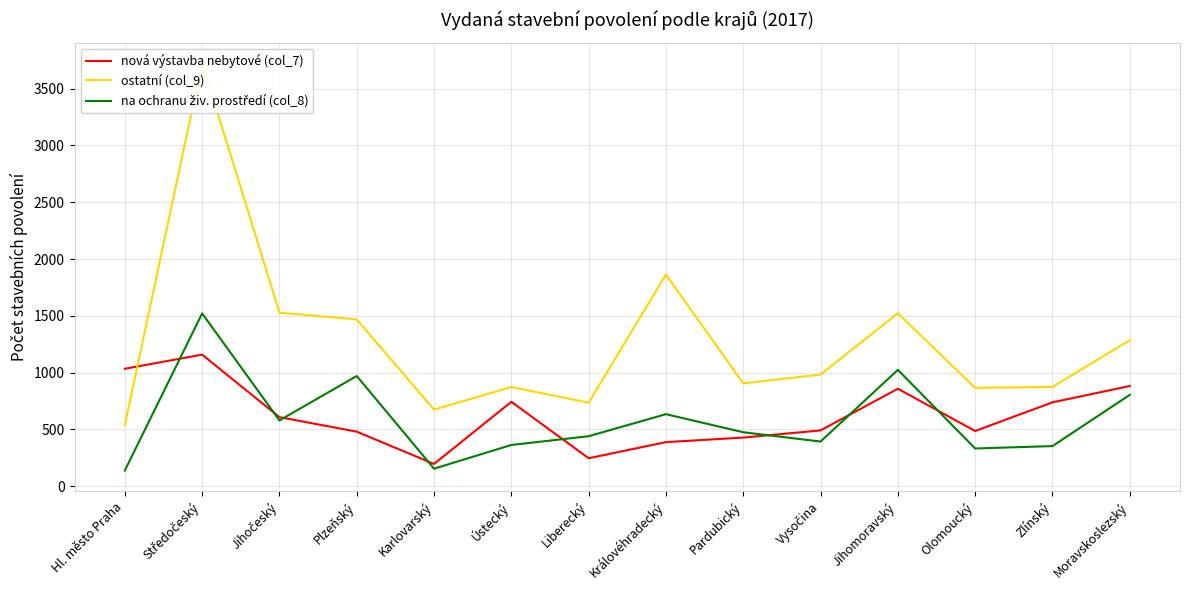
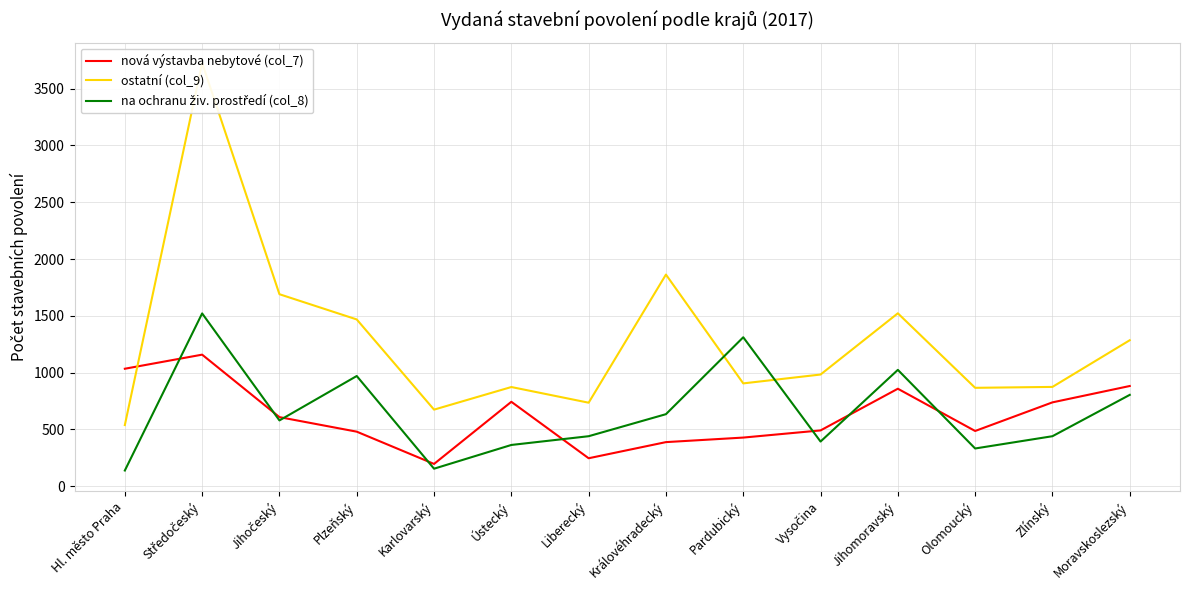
ostatní (col_9), Jihočeský: 1530 -> 1690
na ochranu živ. prostředí (col_8), Pardubický: 480 -> 1310
na ochranu živ. prostředí (col_8), Zlínský: 350 -> 440
